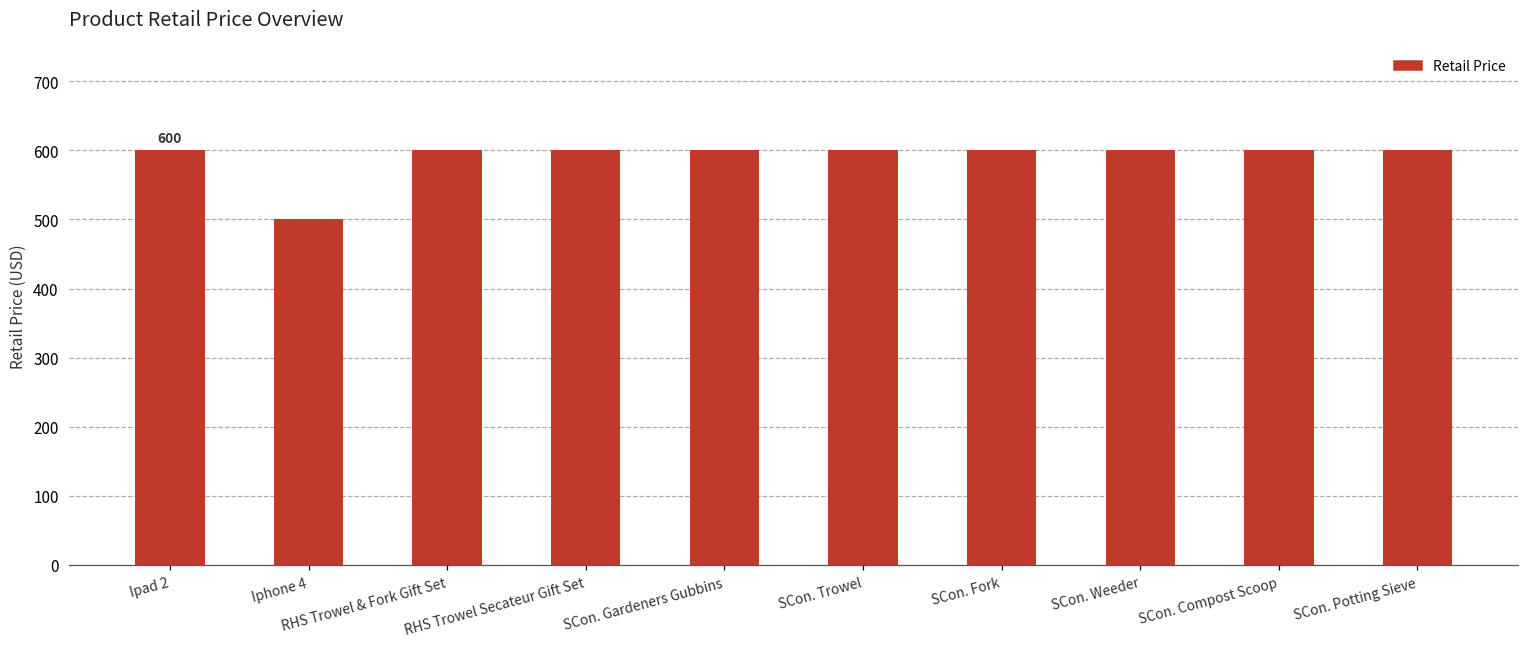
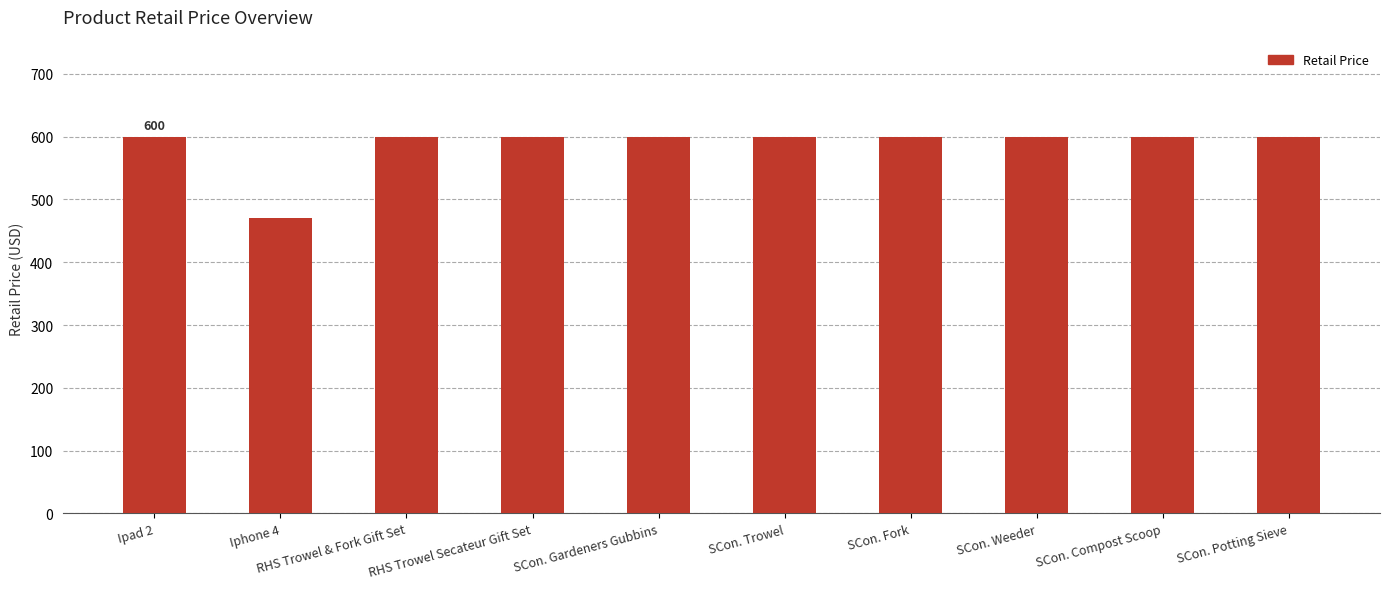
Iphone 4: 500 -> 470
